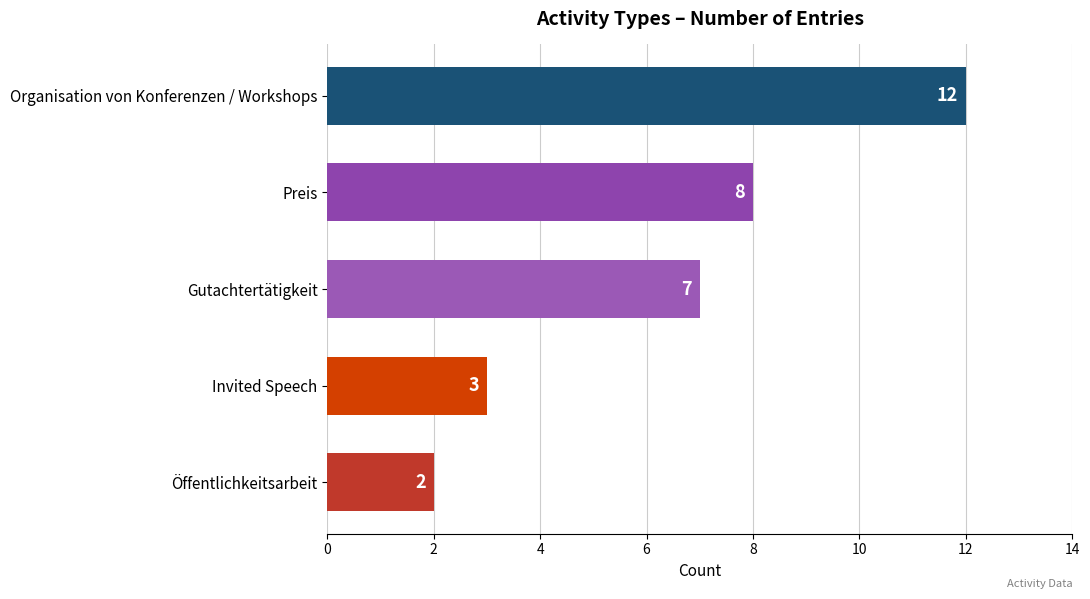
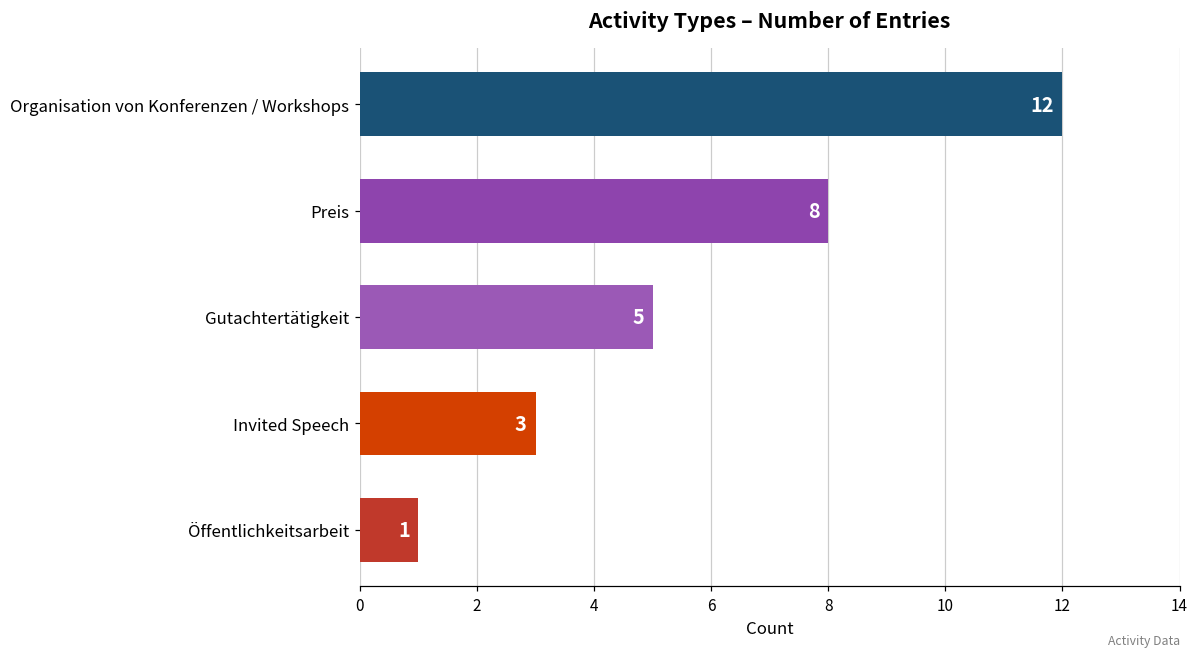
Gutachtertätigkeit: 7 -> 5
Öffentlichkeitsarbeit: 2 -> 1
